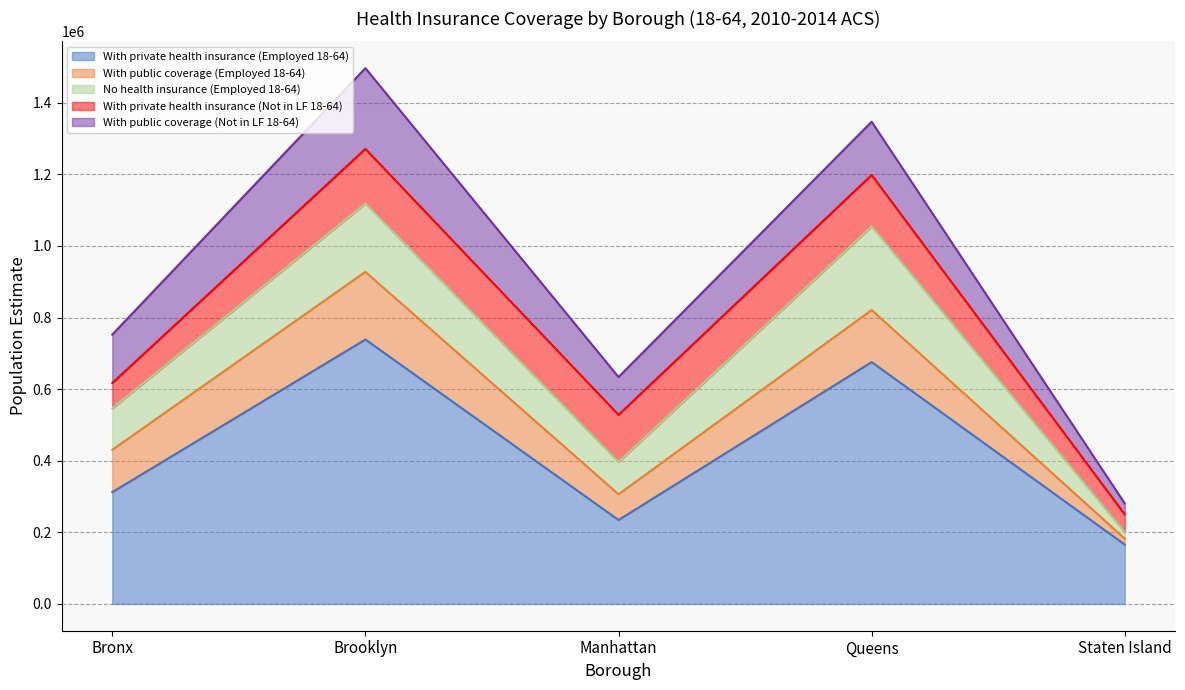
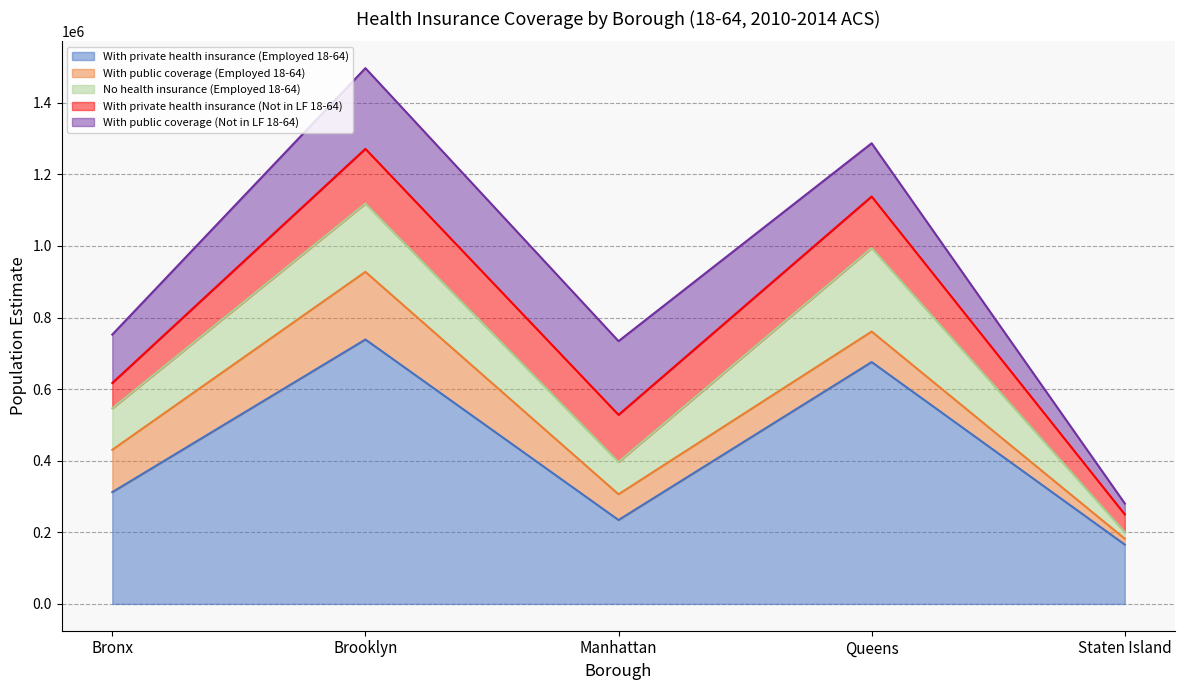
With public coverage (Not in LF 18-64), Manhattan: 110000 -> 210000
With public coverage (Employed 18-64), Queens: 150000 -> 90000
